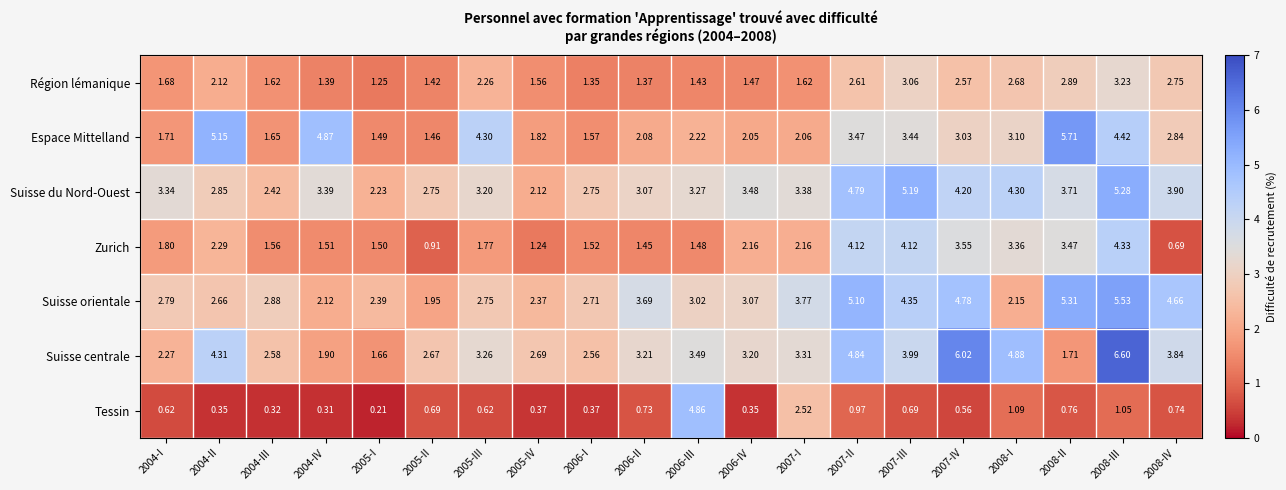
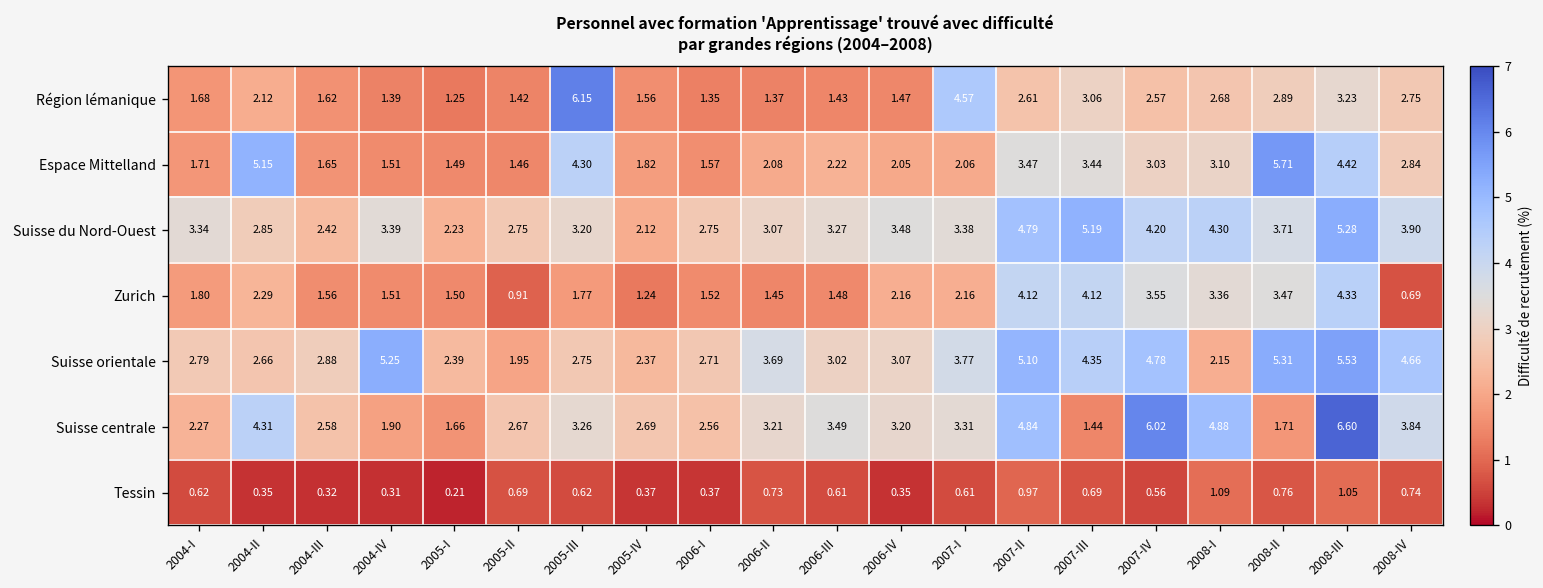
Région lémanique, 2005-III: 2.26 -> 6.15
Région lémanique, 2007-I: 1.62 -> 4.57
Espace Mittelland, 2004-IV: 4.87 -> 1.51
Suisse orientale, 2004-IV: 2.12 -> 5.25
Suisse centrale, 2007-III: 3.99 -> 1.44
Tessin, 2006-III: 4.86 -> 0.61
Tessin, 2007-I: 2.52 -> 0.61
